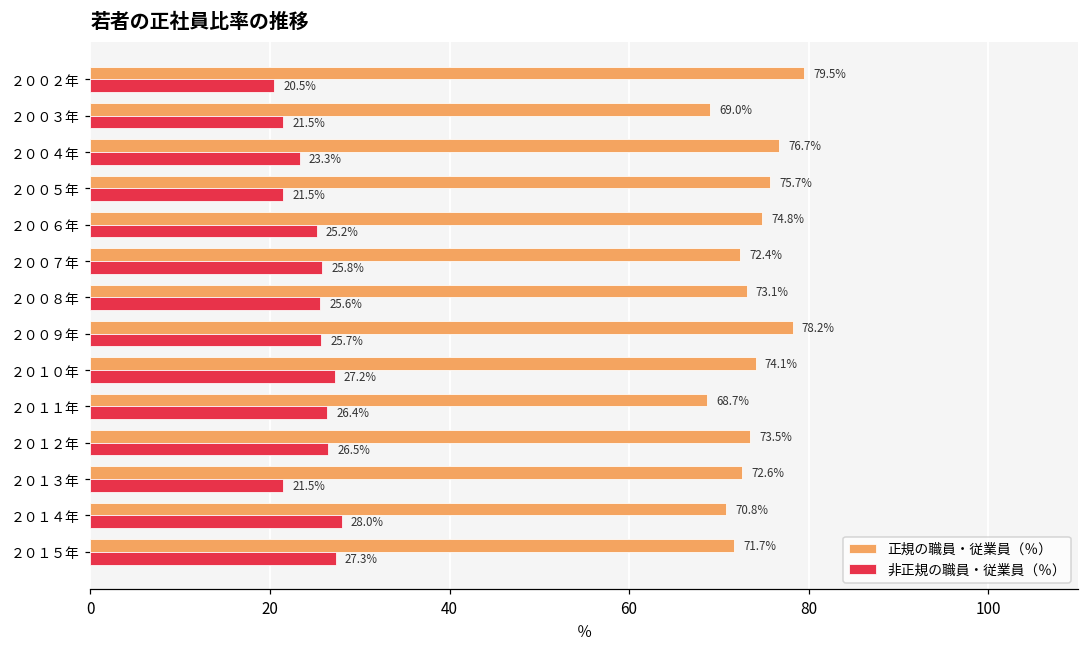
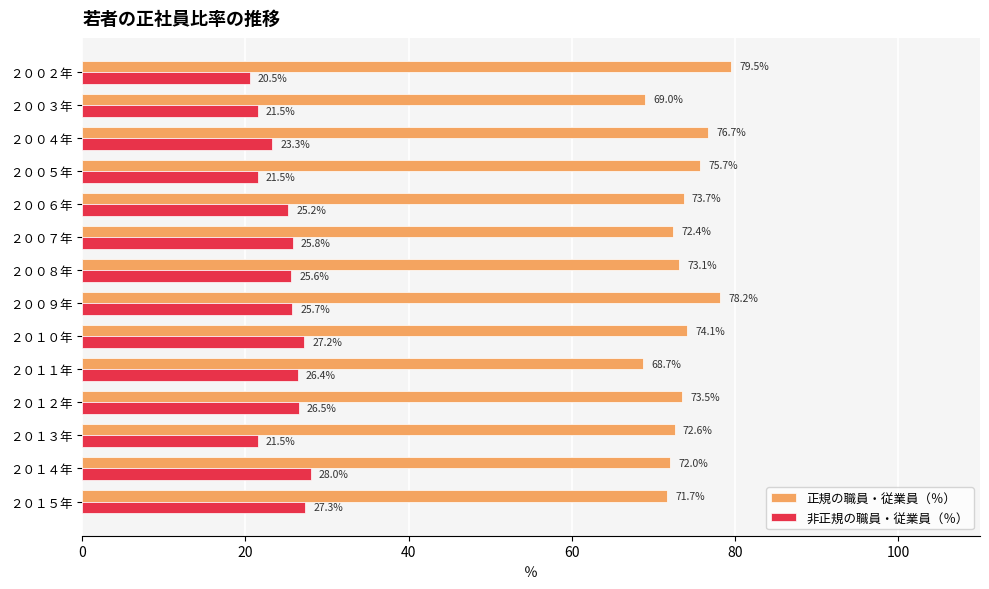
正規の職員・従業員（％）, ２００６年: 74.8% -> 73.7%
正規の職員・従業員（％）, ２０１４年: 70.8% -> 72.0%
